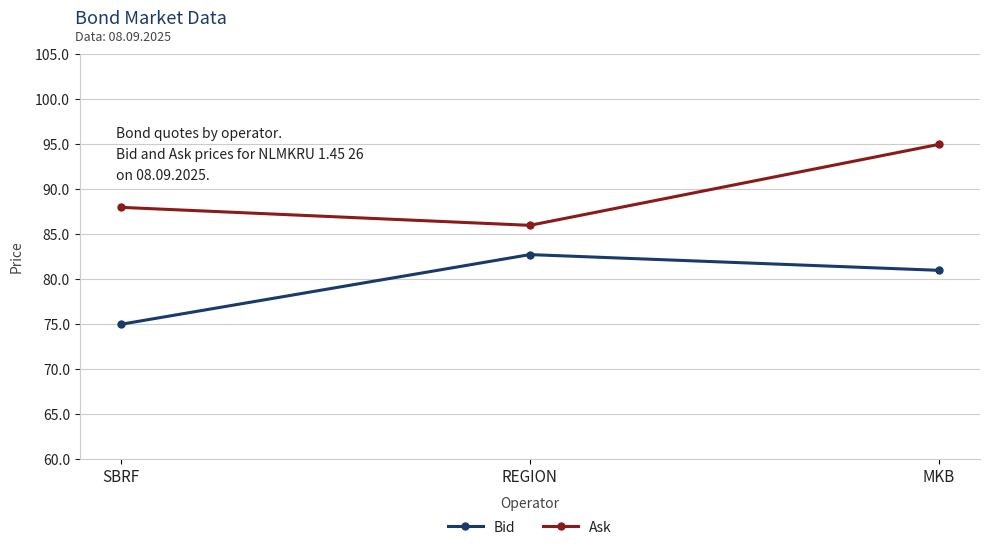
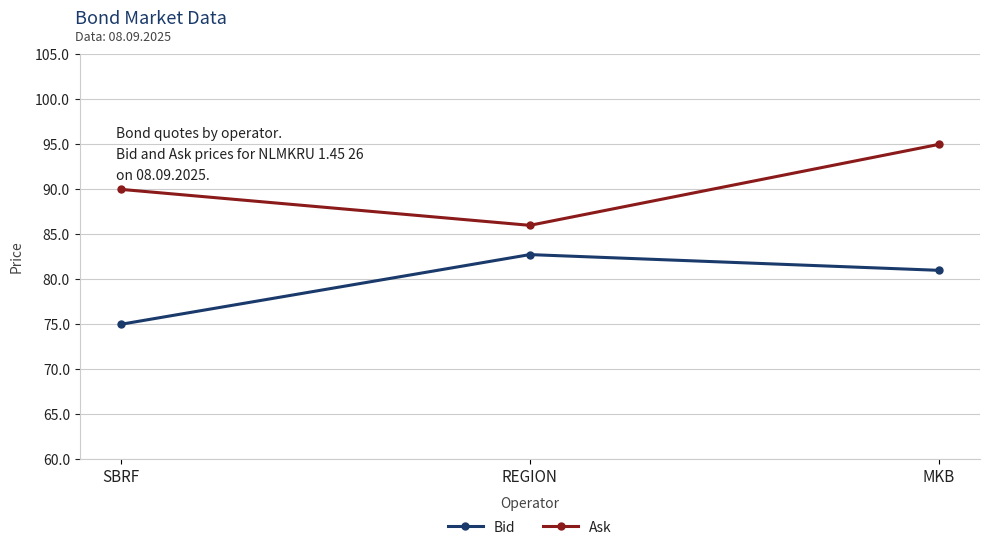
Ask, SBRF: 88 -> 90
